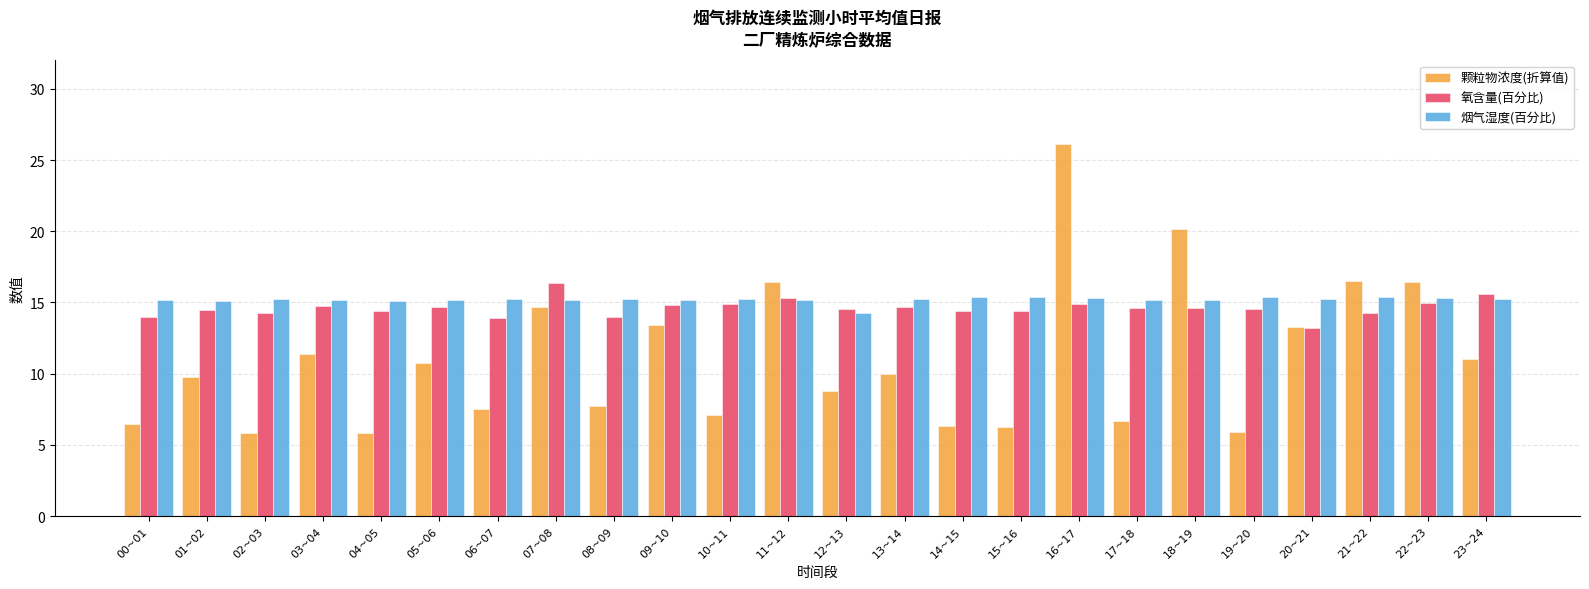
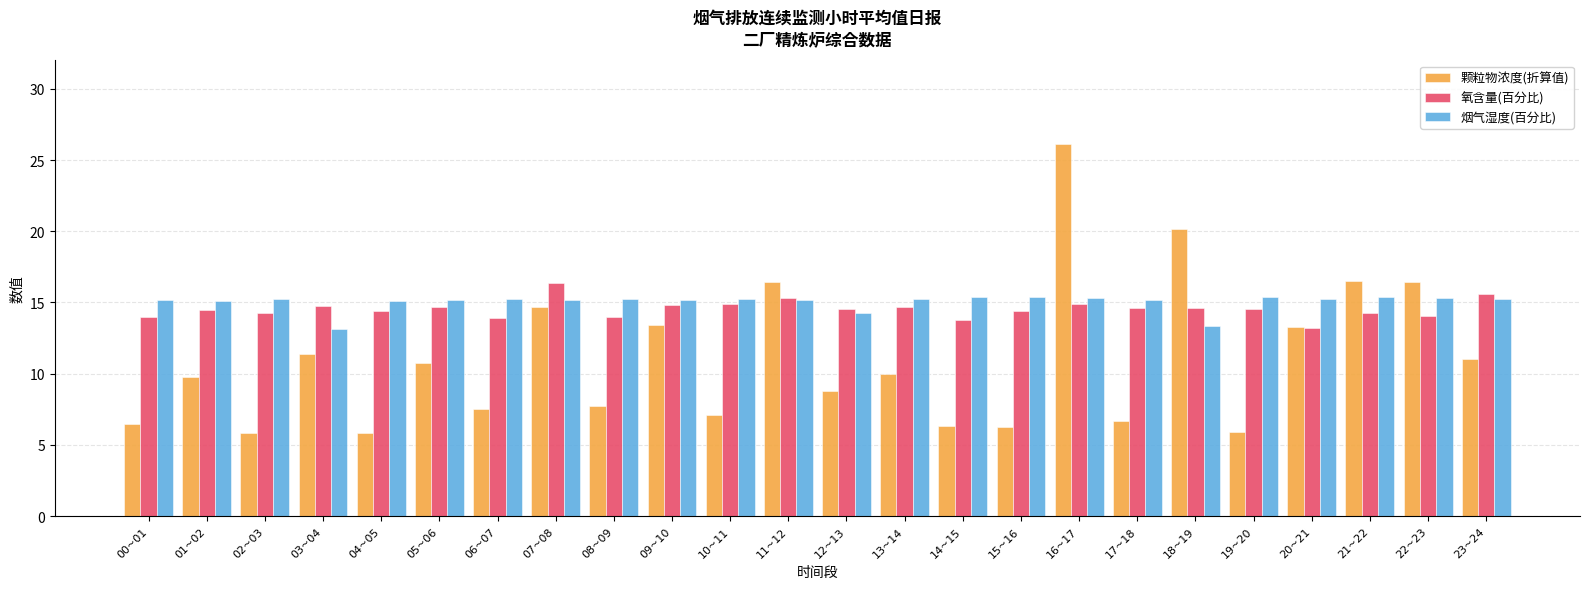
烟气湿度(百分比), 03~04: 15.2 -> 13.1
氧含量(百分比), 14~15: 14.4 -> 13.8
烟气湿度(百分比), 18~19: 15.2 -> 13.4
氧含量(百分比), 22~23: 14.9 -> 14.1
